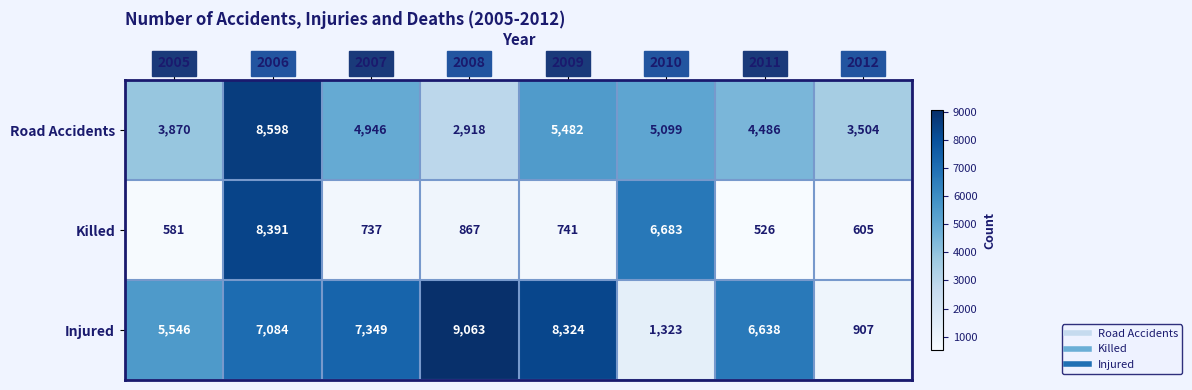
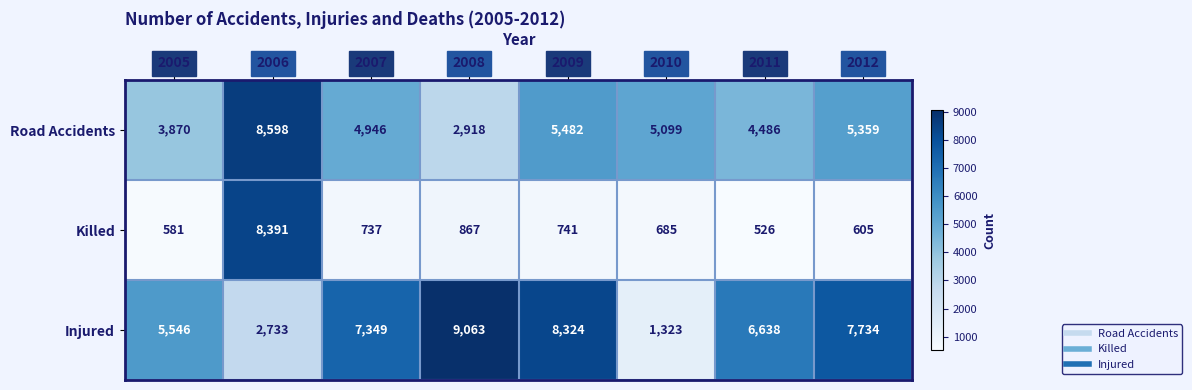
Road Accidents, 2012: 3,504 -> 5,359
Killed, 2010: 6,683 -> 685
Injured, 2006: 7,084 -> 2,733
Injured, 2012: 907 -> 7,734
